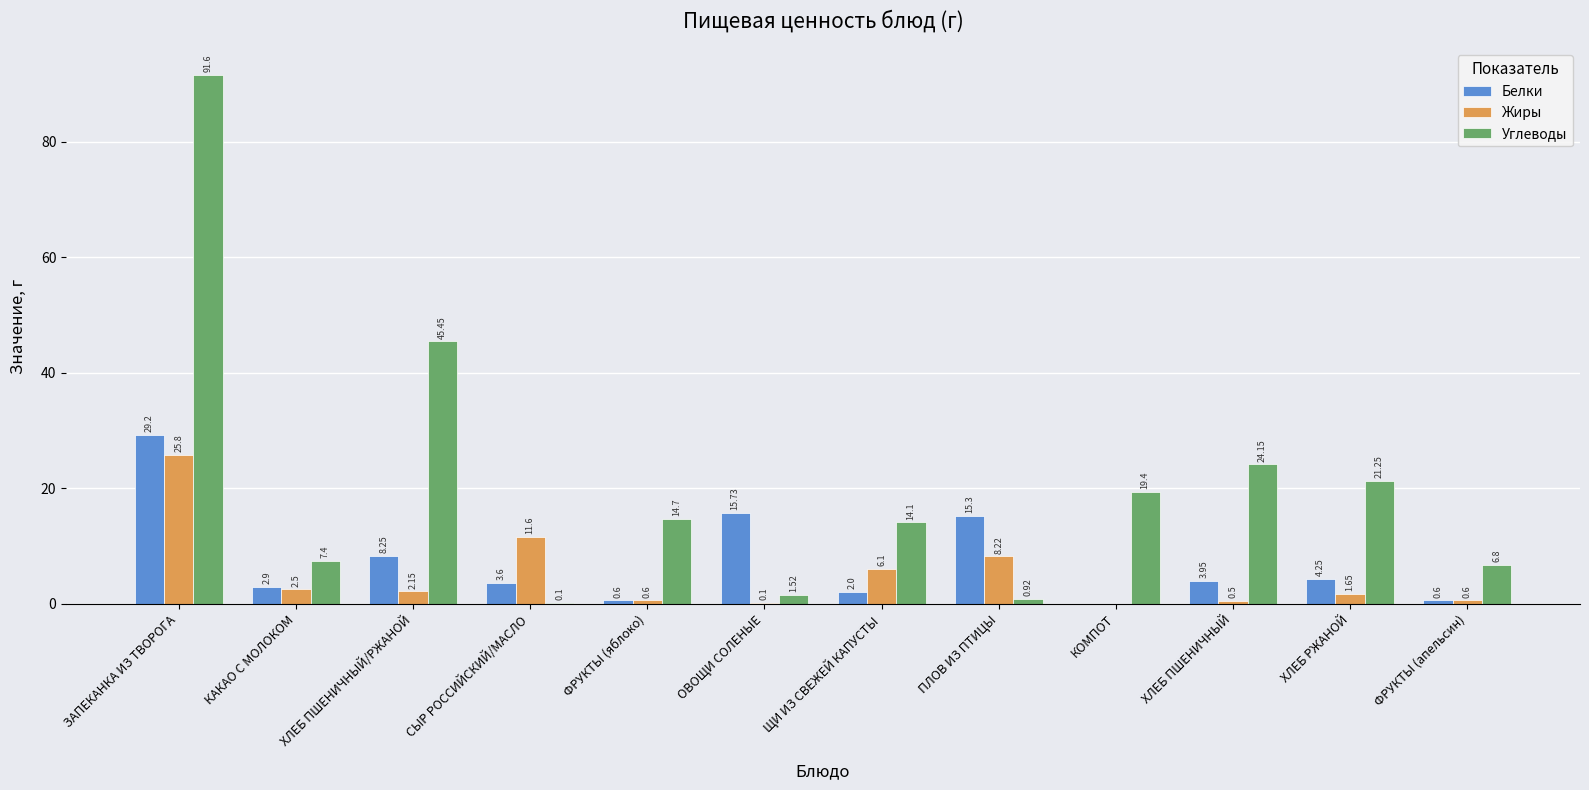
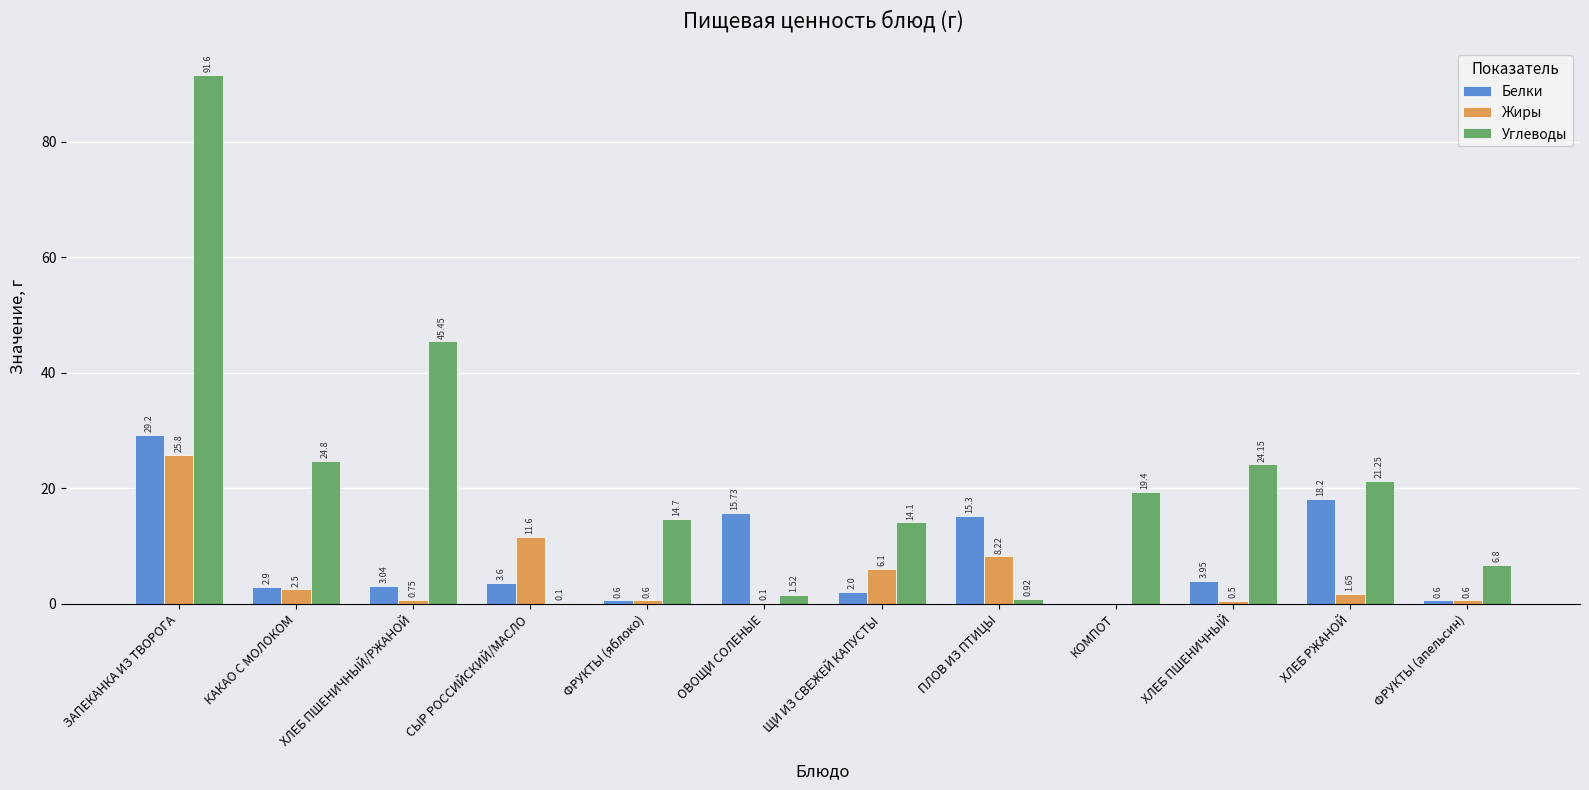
Углеводы, КАКАО С МОЛОКОМ: 7.4 -> 24.8
Белки, ХЛЕБ ПШЕНИЧНЫЙ/РЖАНОЙ: 8.25 -> 3.04
Жиры, ХЛЕБ ПШЕНИЧНЫЙ/РЖАНОЙ: 2.15 -> 0.75
Белки, ХЛЕБ РЖАНОЙ: 4.25 -> 18.2
